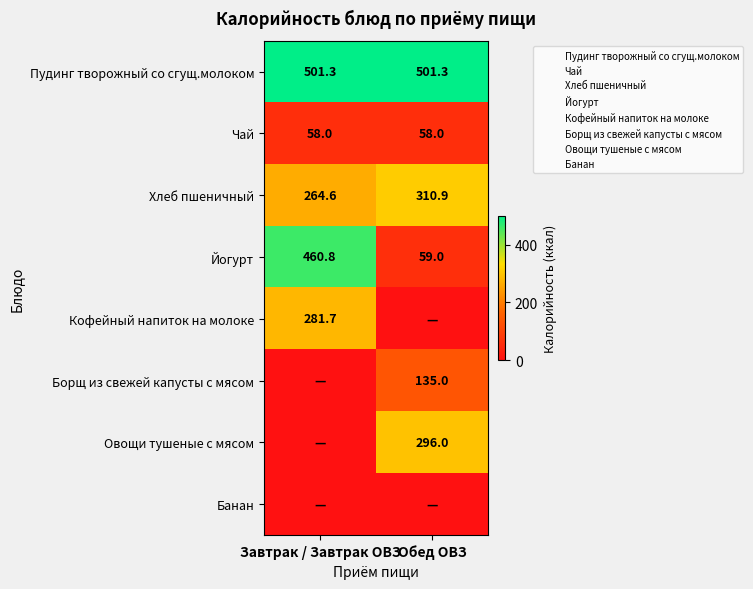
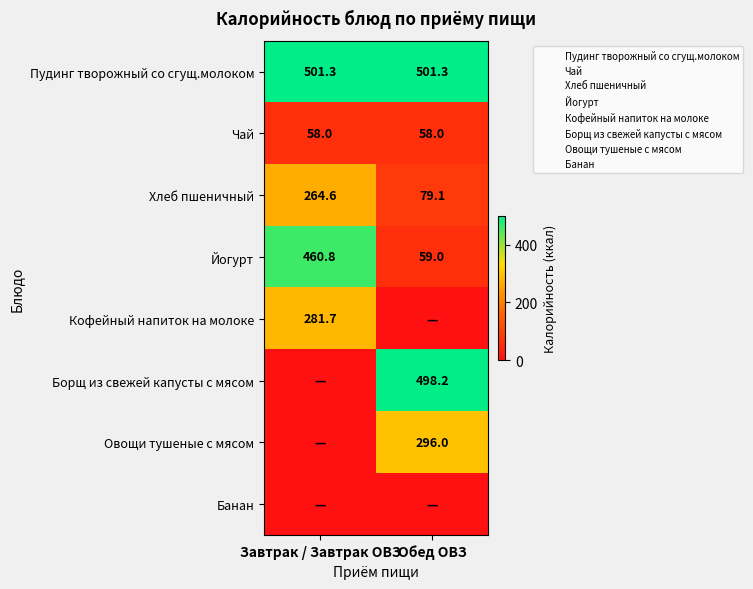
Хлеб пшеничный, Обед ОВЗ: 310.9 -> 79.1
Борщ из свежей капусты с мясом, Обед ОВЗ: 135.0 -> 498.2
